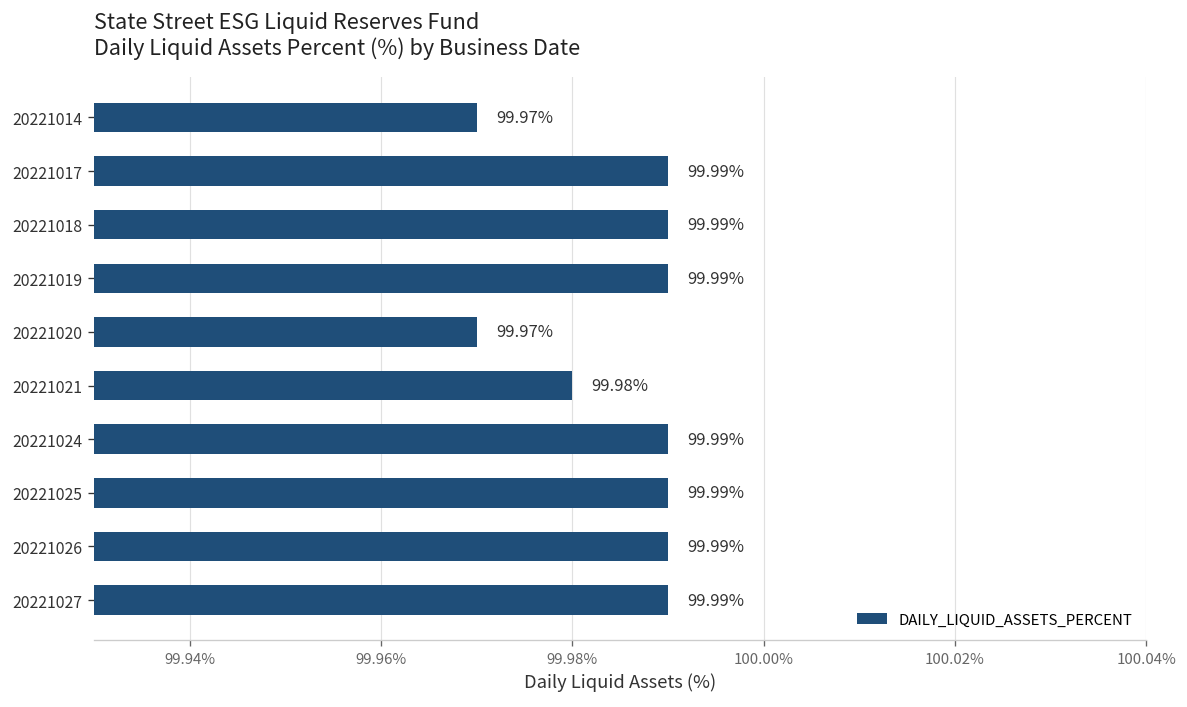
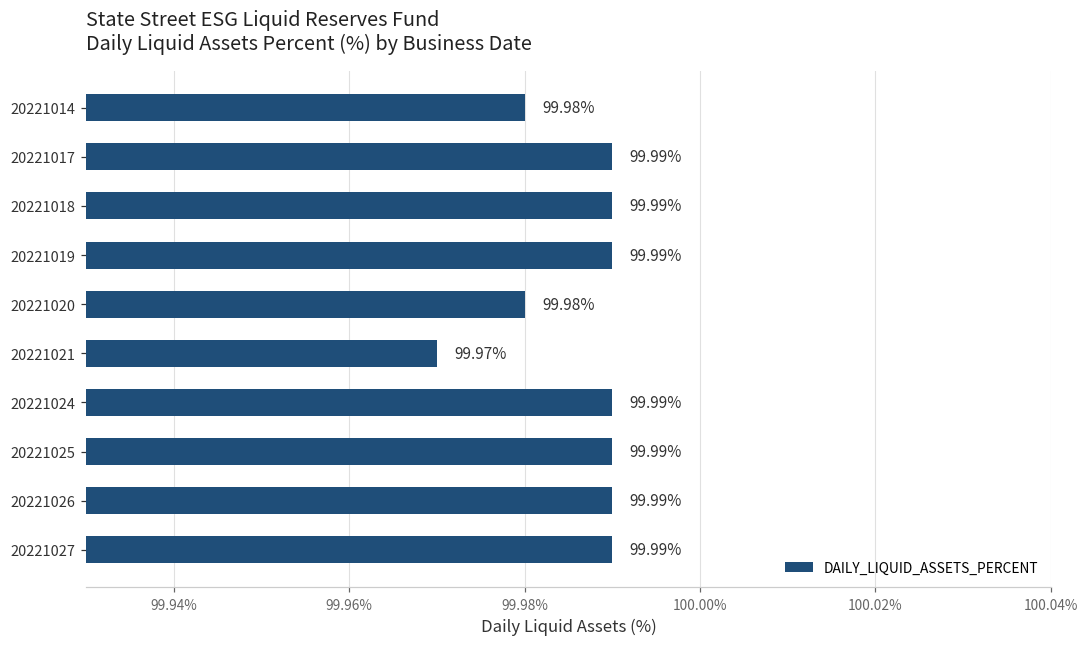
20221014: 99.97% -> 99.98%
20221020: 99.97% -> 99.98%
20221021: 99.98% -> 99.97%
